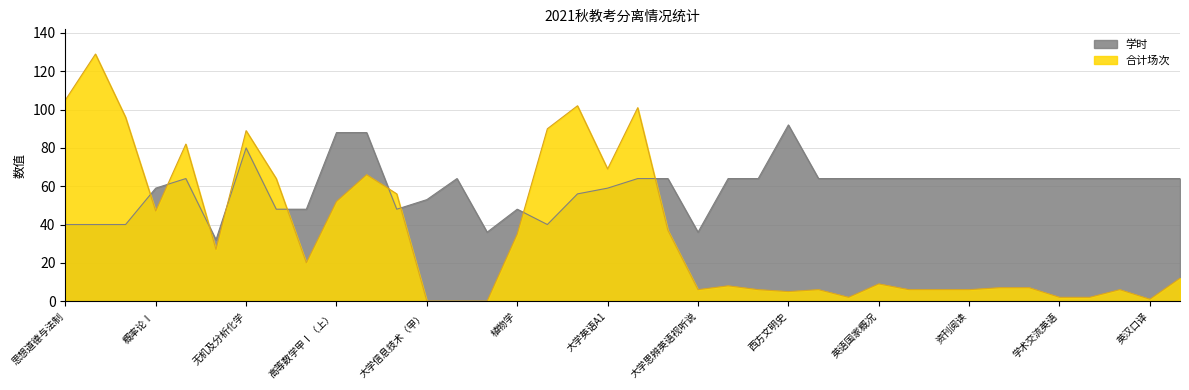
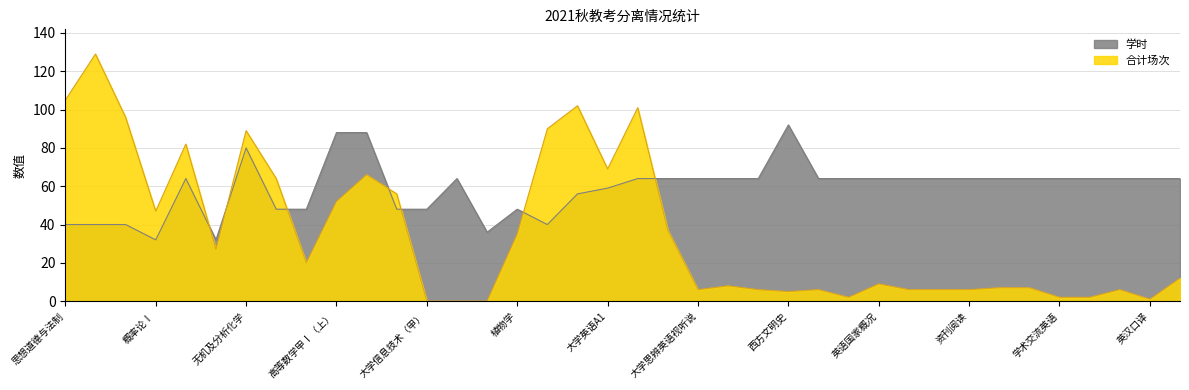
学时, 概率论Ⅰ: 59 -> 32
学时, 大学信息技术（甲）: 53 -> 48
学时, 大学思辨英语视听说: 36 -> 64
